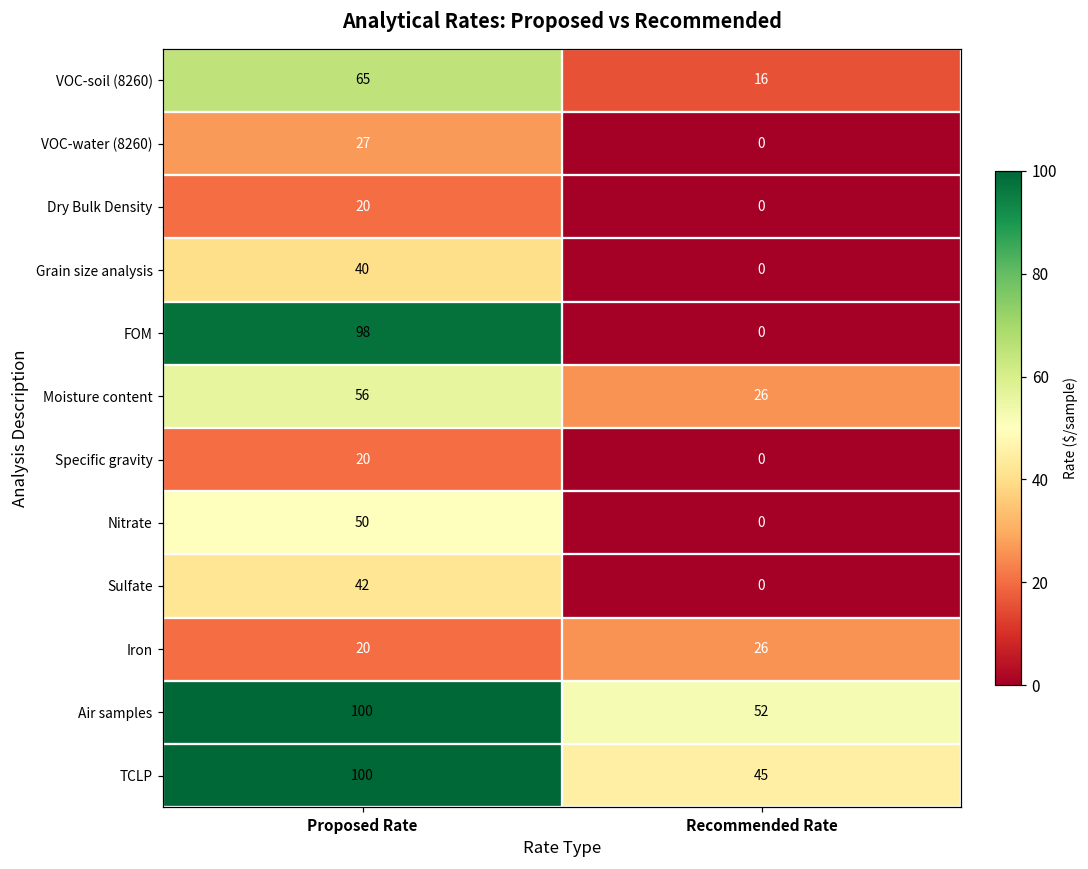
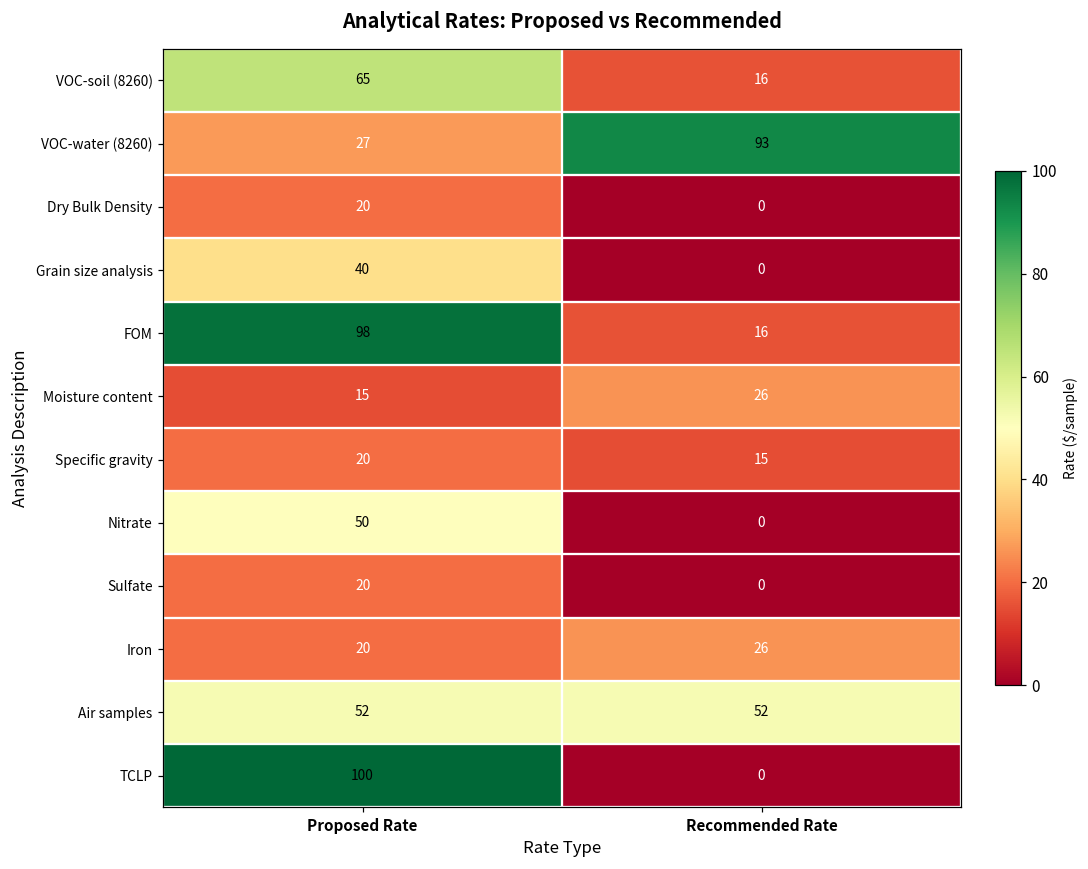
VOC-water (8260), Recommended Rate: 0 -> 93
FOM, Recommended Rate: 0 -> 16
Moisture content, Proposed Rate: 56 -> 15
Specific gravity, Recommended Rate: 0 -> 15
Sulfate, Proposed Rate: 42 -> 20
Air samples, Proposed Rate: 100 -> 52
TCLP, Recommended Rate: 45 -> 0
